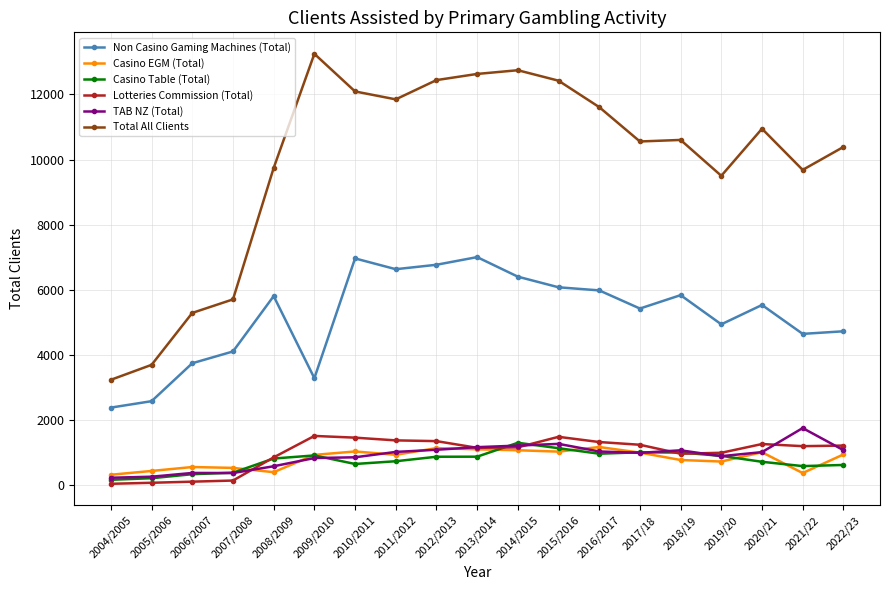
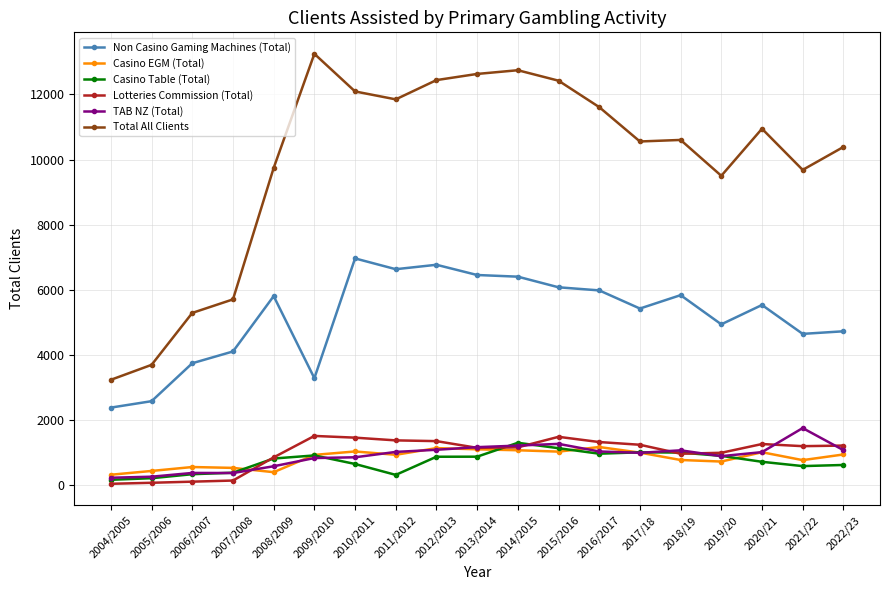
Casino Table (Total), 2011/2012: 700 -> 300
Non Casino Gaming Machines (Total), 2013/2014: 7000 -> 6500
Casino EGM (Total), 2021/22: 400 -> 800
